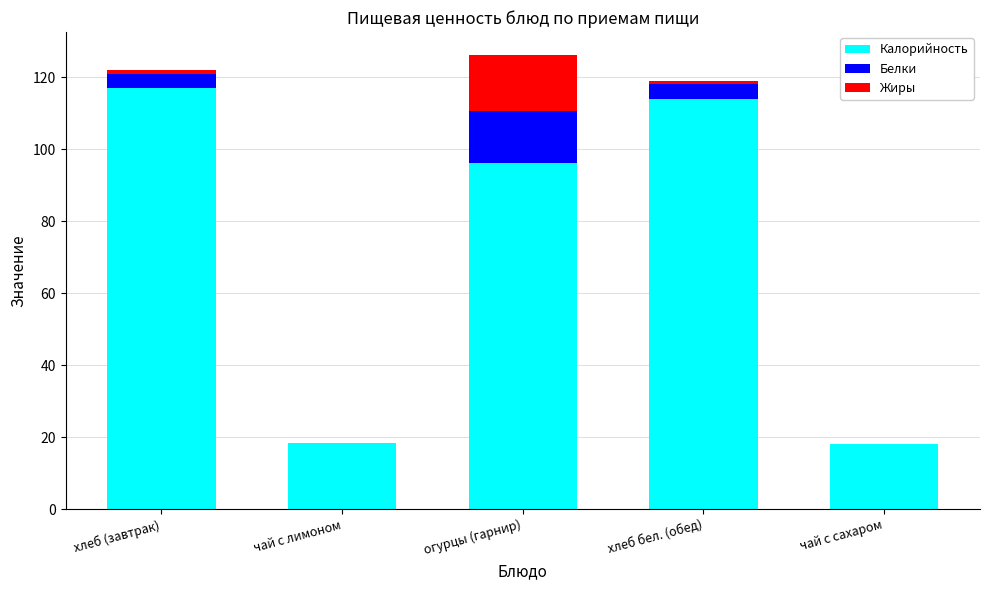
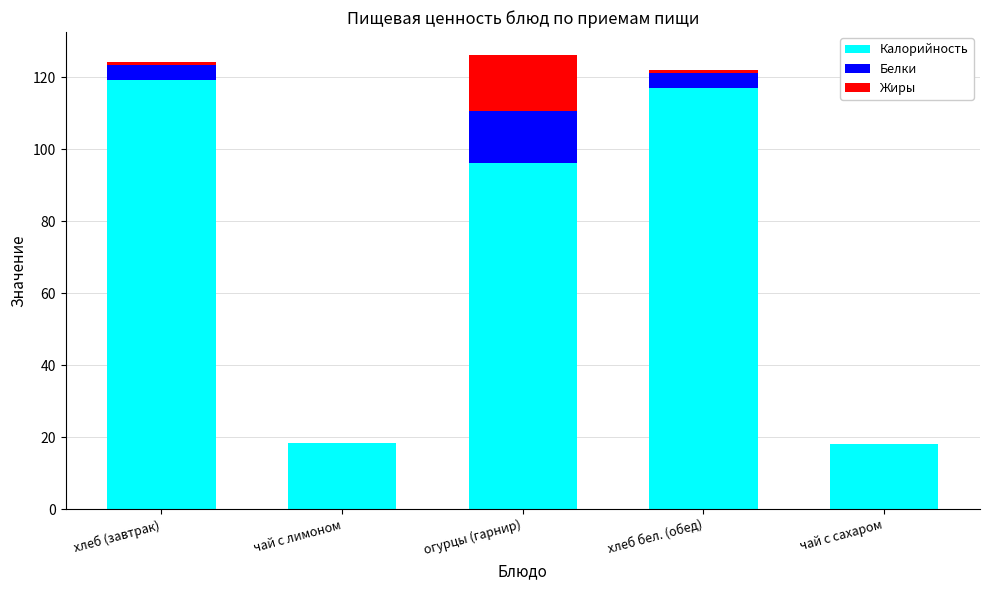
Калорийность, хлеб (завтрак): 117 -> 119
Калорийность, хлеб бел. (обед): 114 -> 117
